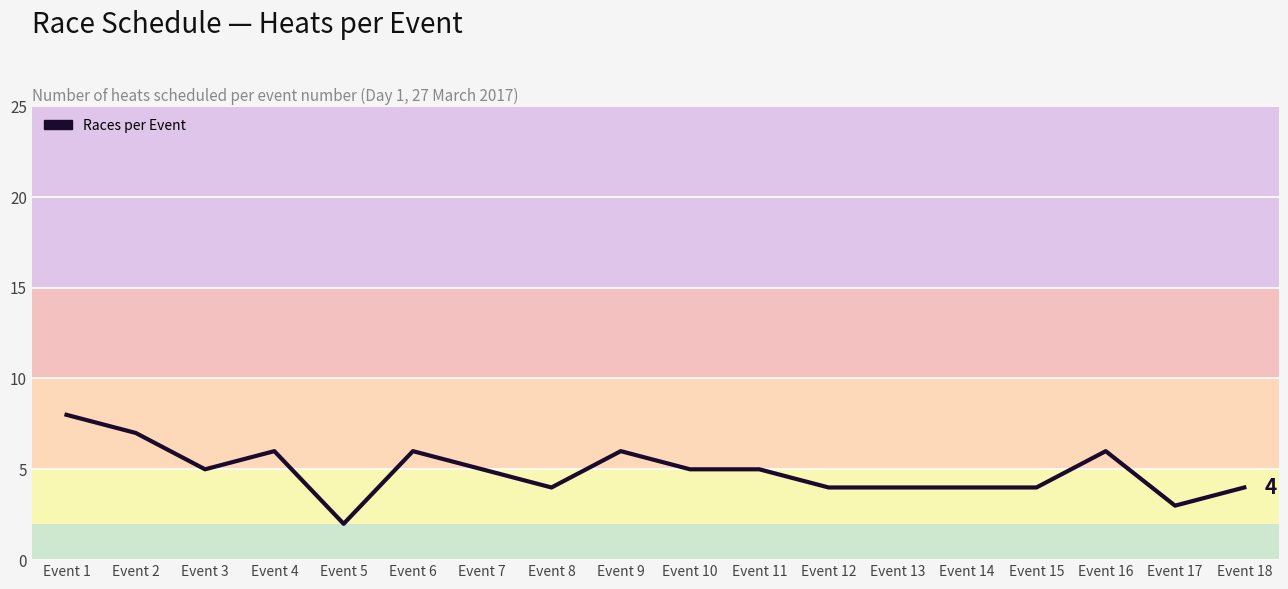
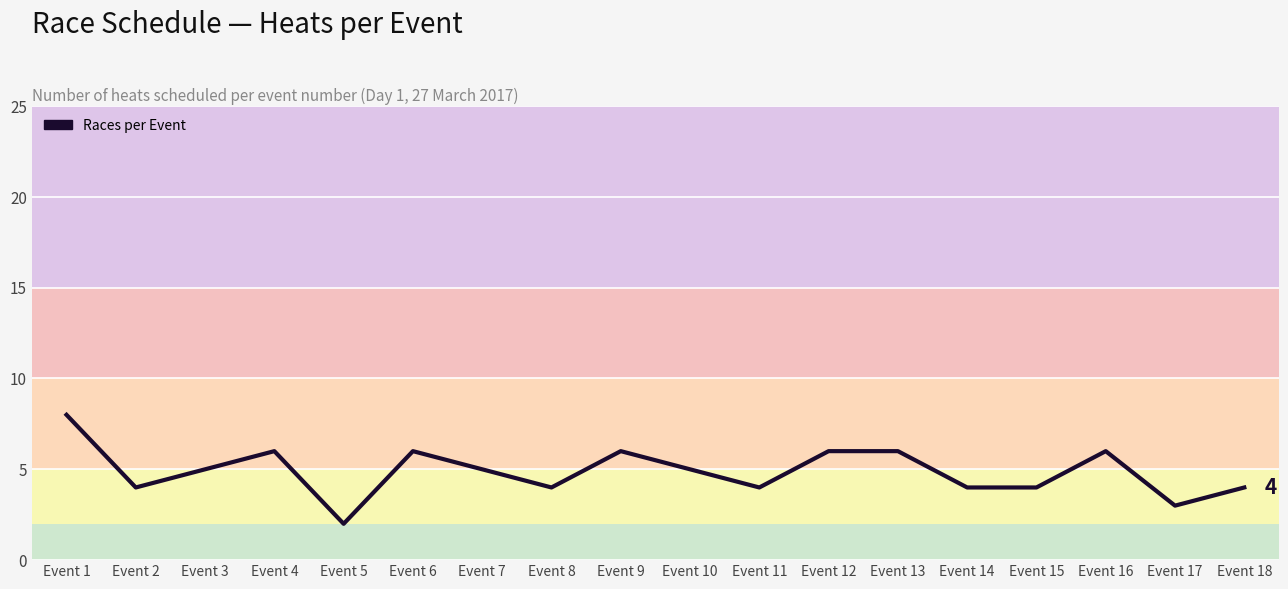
Event 2: 7 -> 4
Event 11: 5 -> 4
Event 12: 4 -> 6
Event 13: 4 -> 6
